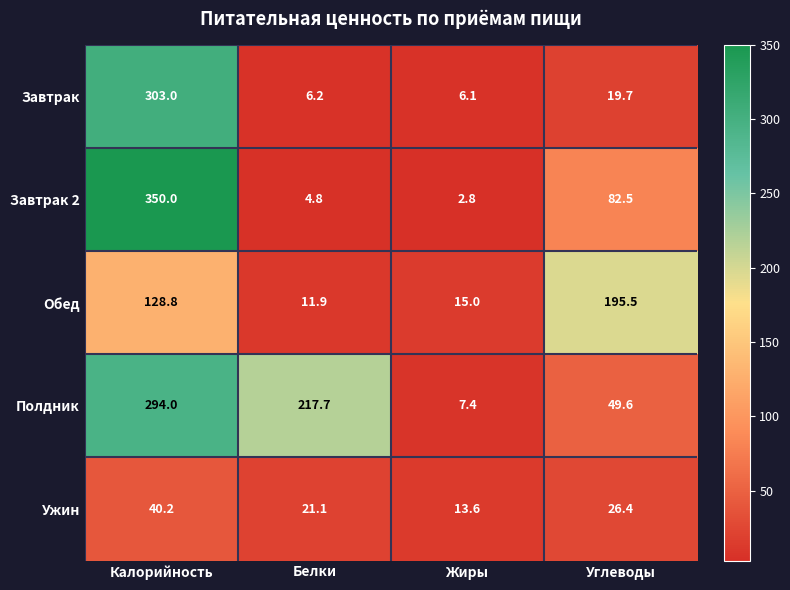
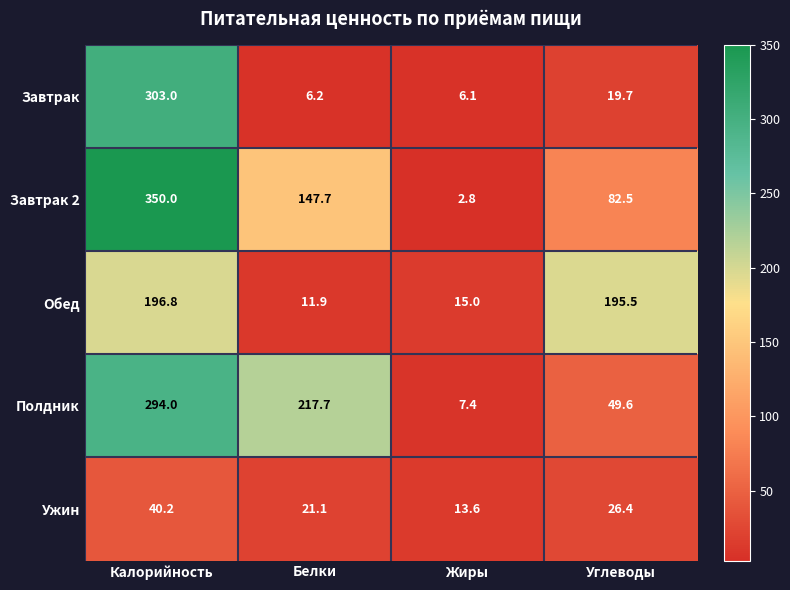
Завтрак 2, Белки: 4.8 -> 147.7
Обед, Калорийность: 128.8 -> 196.8
